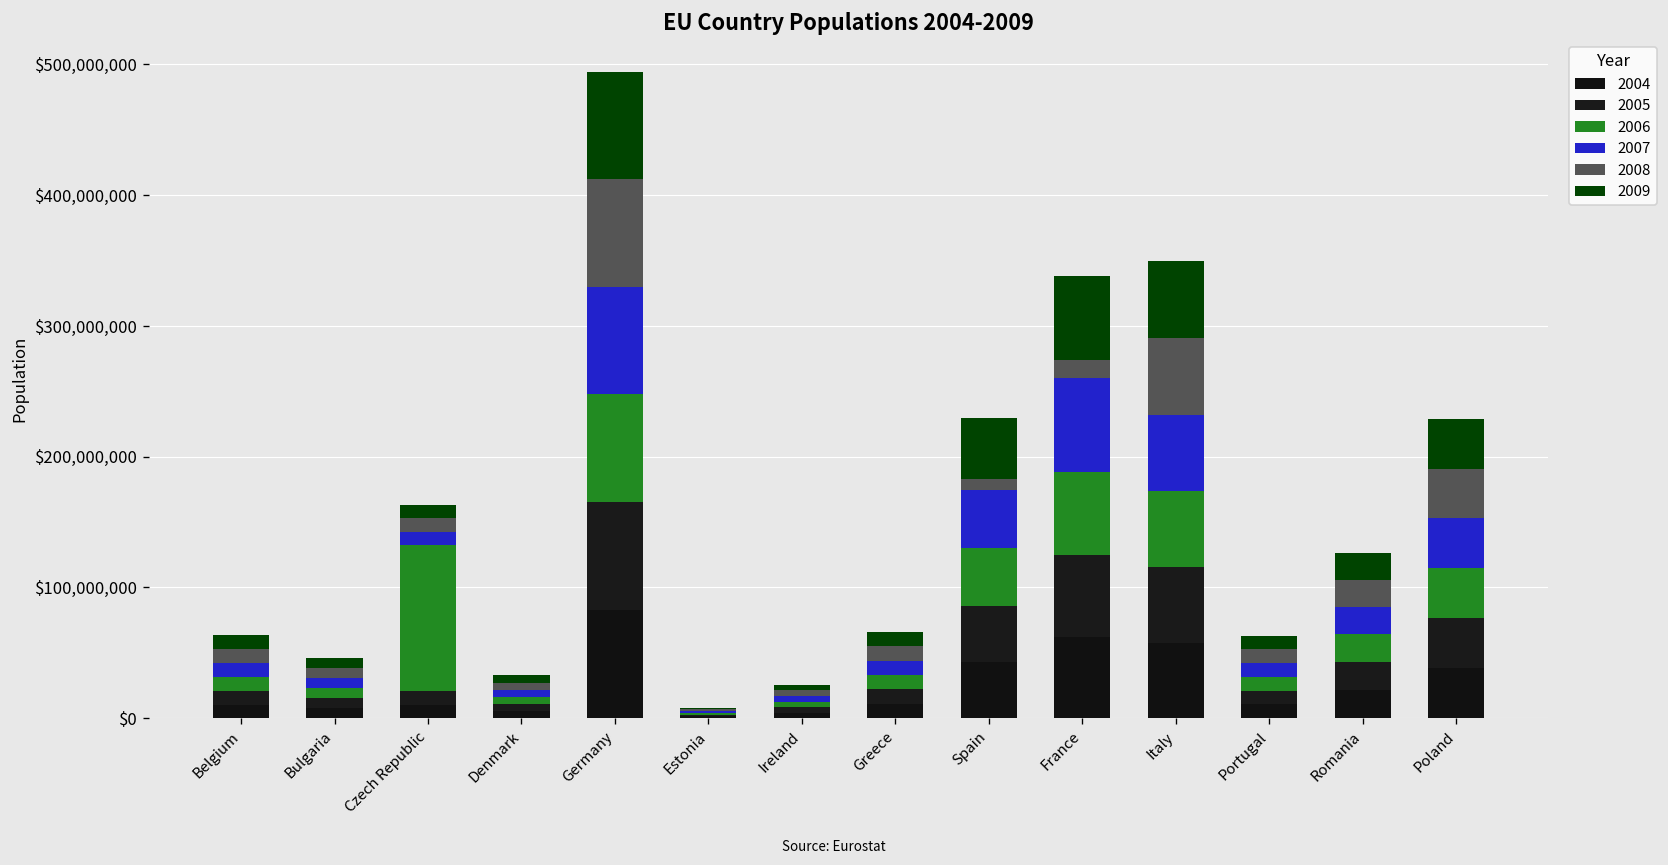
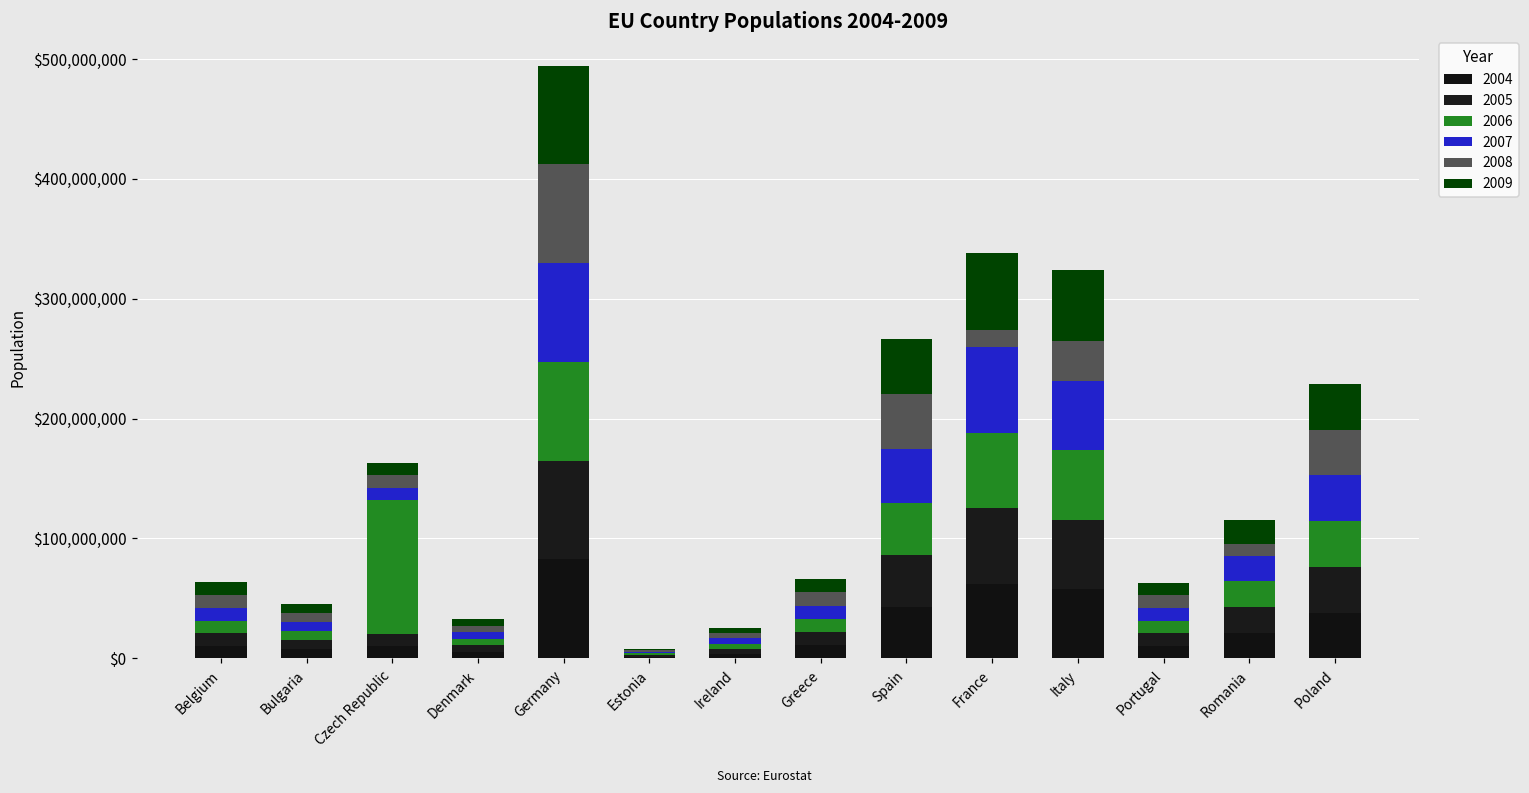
2008, Spain: $8,000,000 -> $46,000,000
2008, Italy: $59,000,000 -> $33,000,000
2008, Romania: $21,000,000 -> $10,000,000
